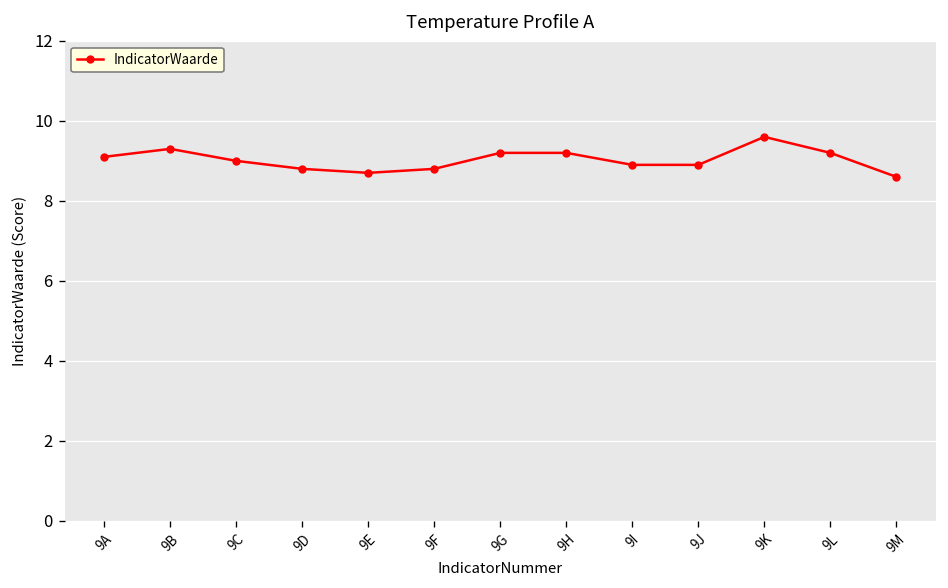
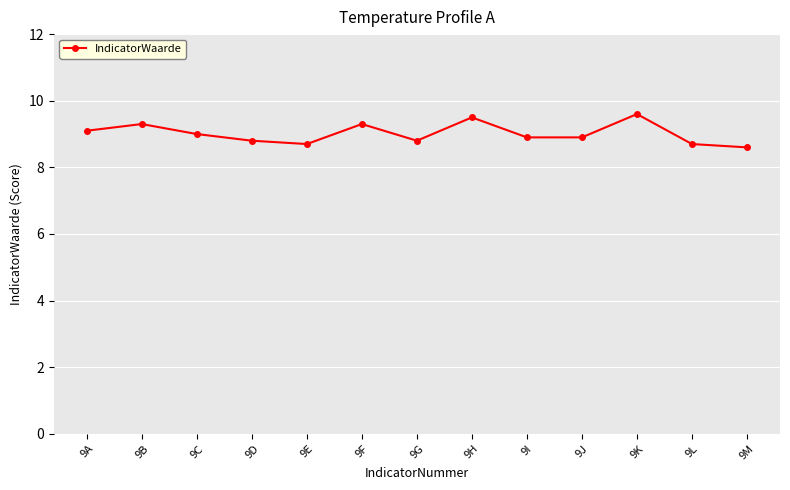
9F: 8.8 -> 9.3
9G: 9.2 -> 8.8
9H: 9.2 -> 9.5
9L: 9.2 -> 8.7
